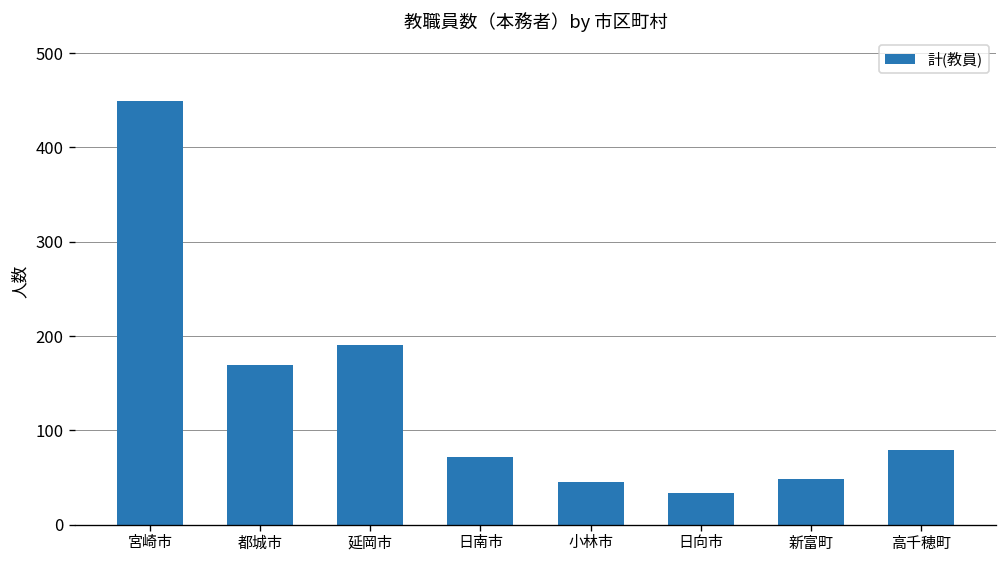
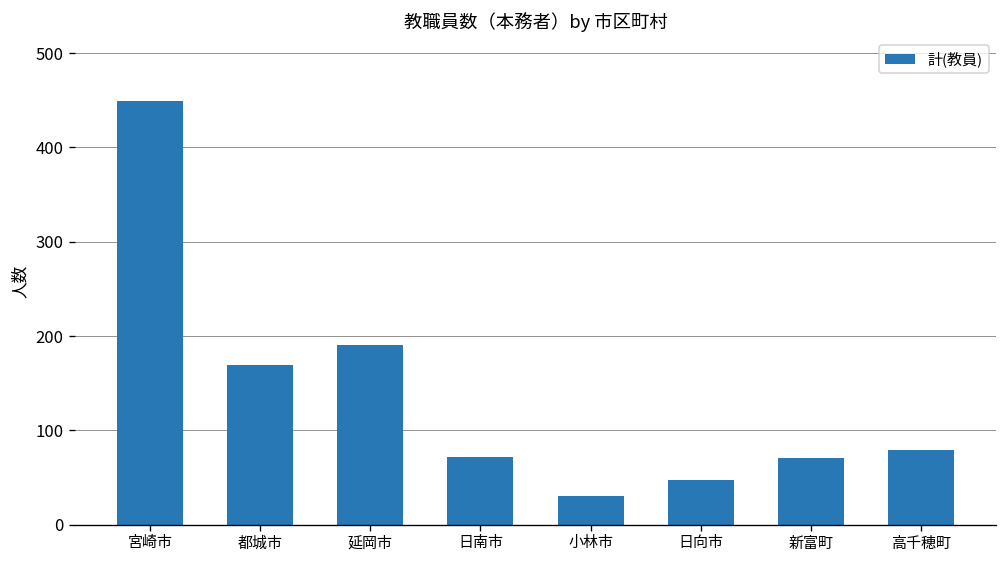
小林市: 50 -> 30
日向市: 30 -> 50
新富町: 50 -> 70
